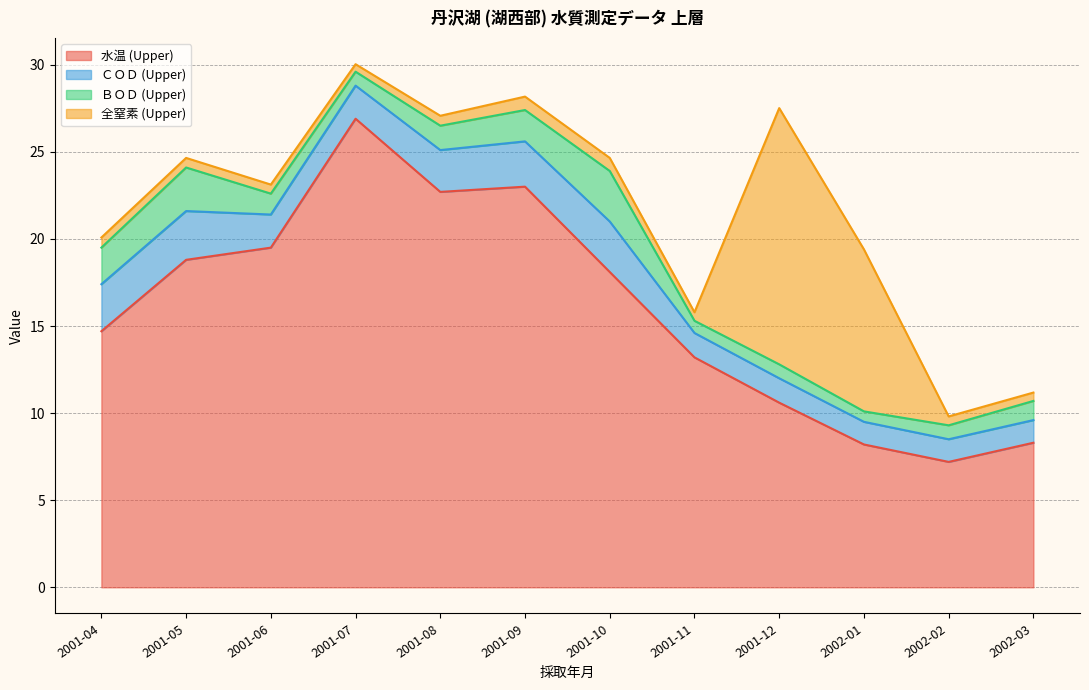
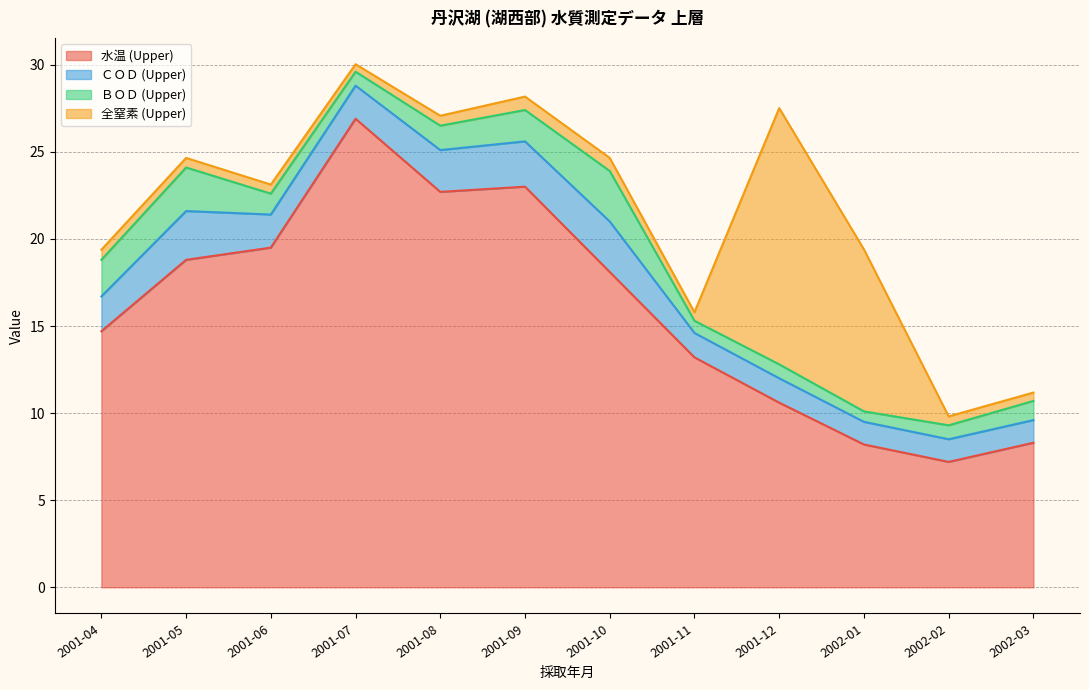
ＣＯＤ (Upper), 2001-04: 2.7 -> 2.0
